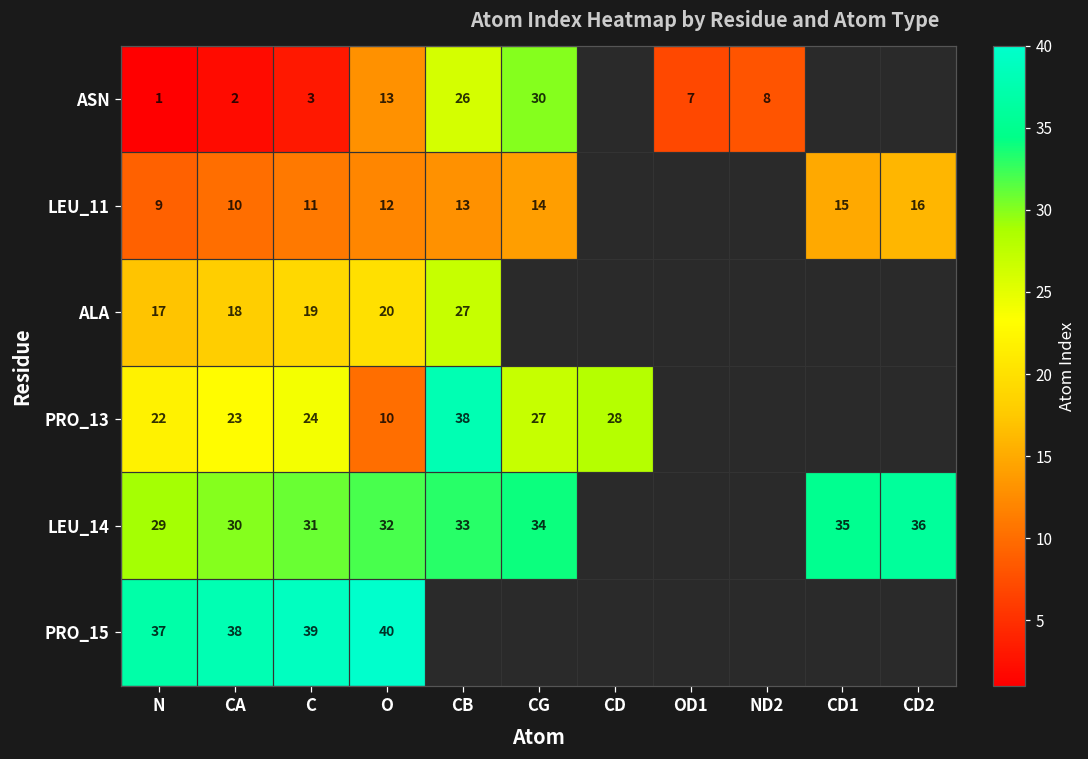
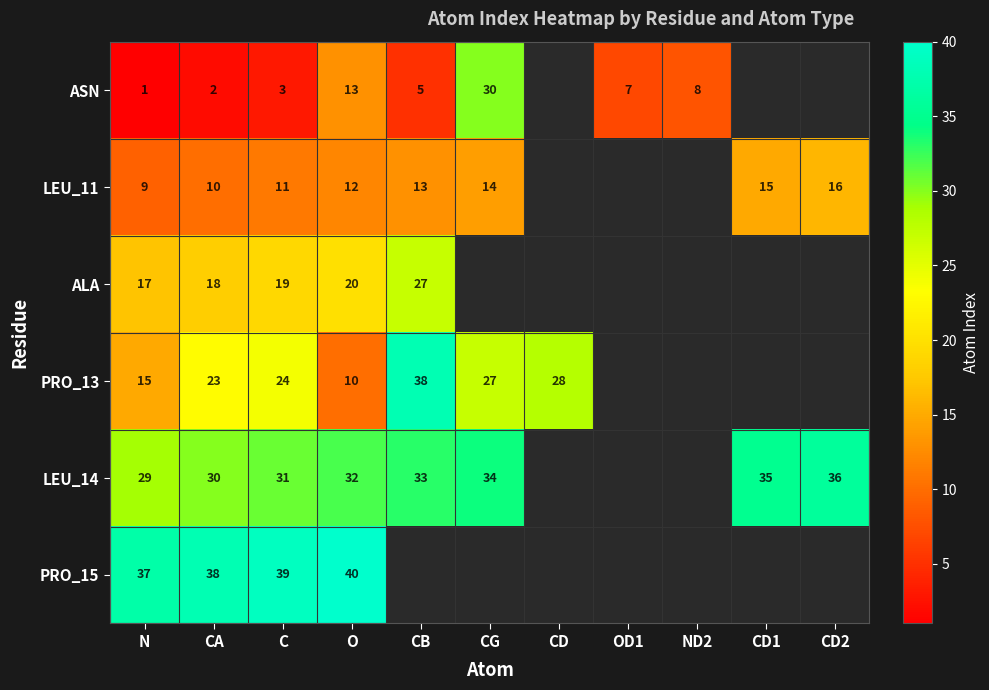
ASN, CB: 26 -> 5
PRO_13, N: 22 -> 15
